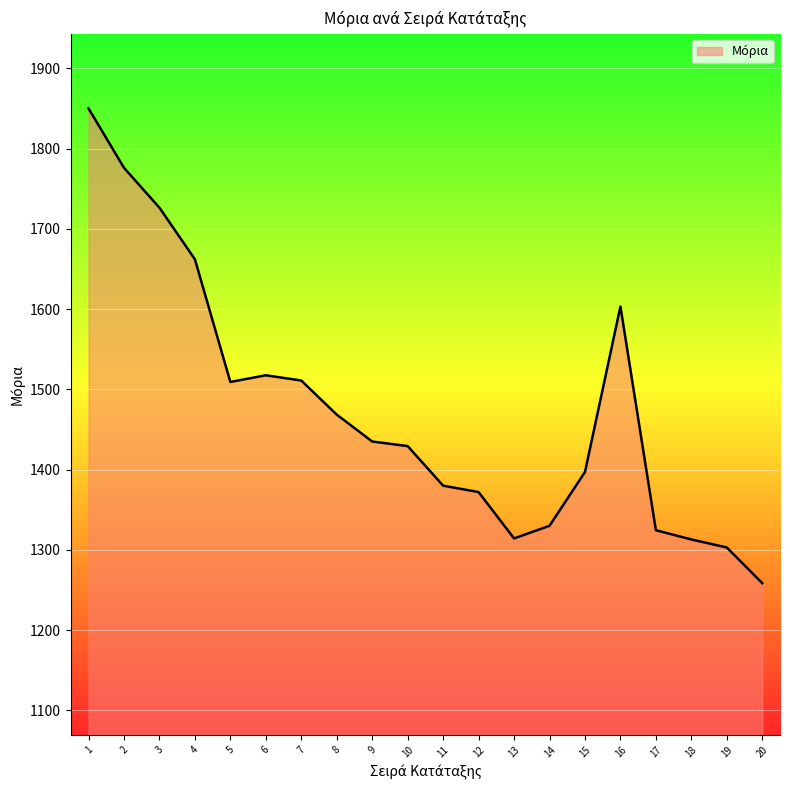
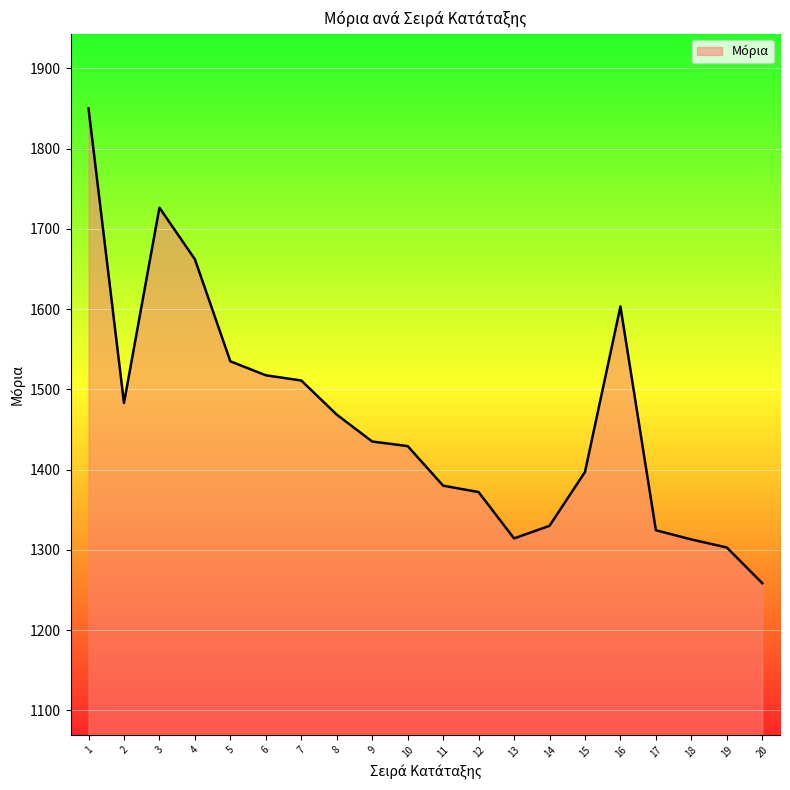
2: 1780 -> 1480
5: 1510 -> 1530
